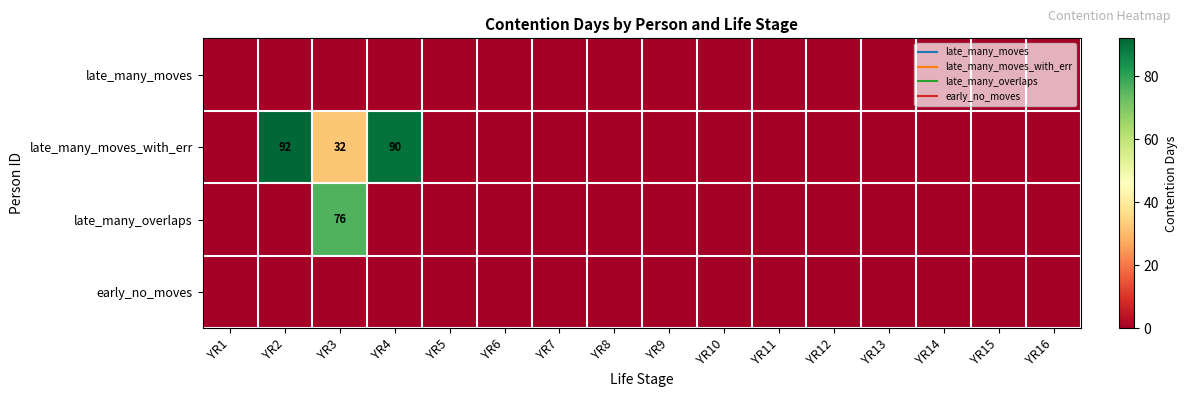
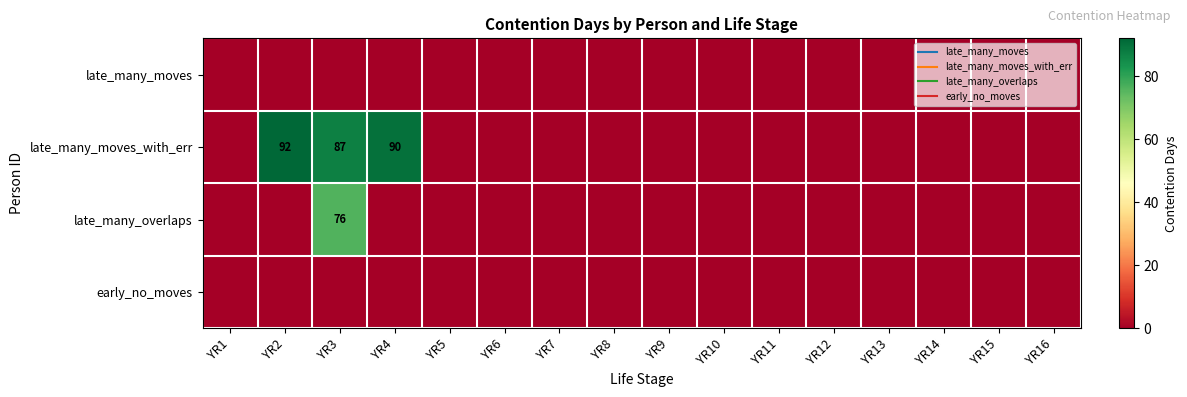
late_many_moves_with_err, YR3: 32 -> 87
